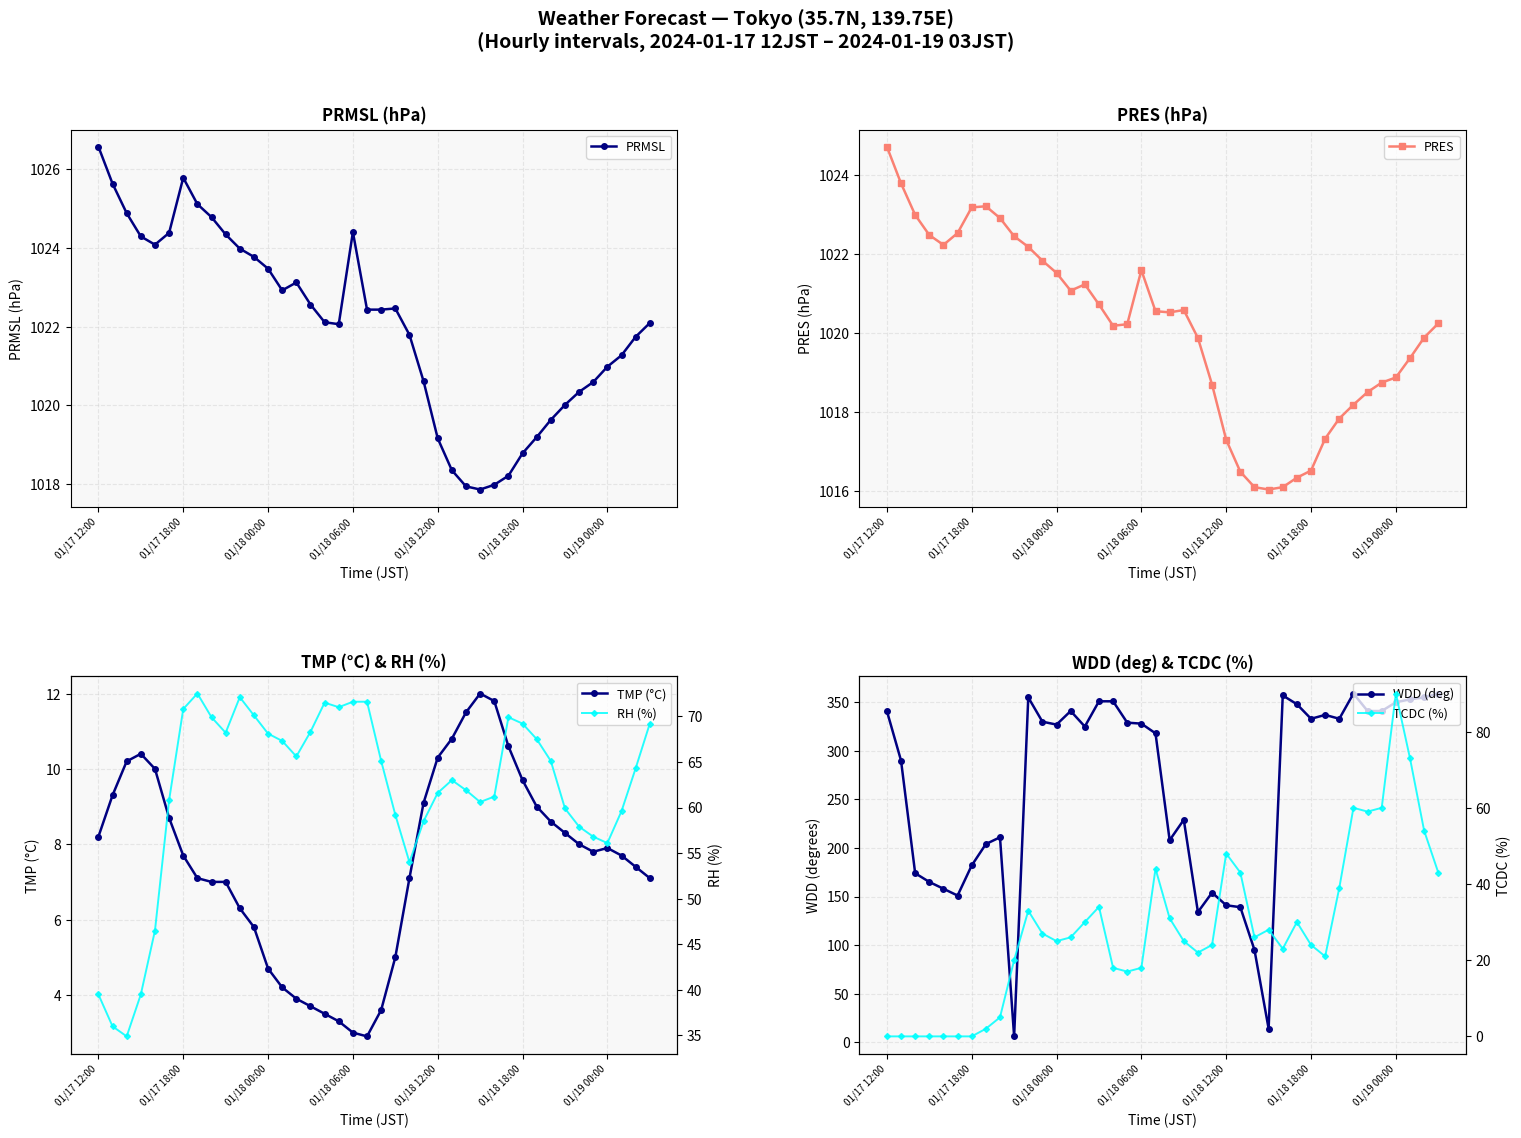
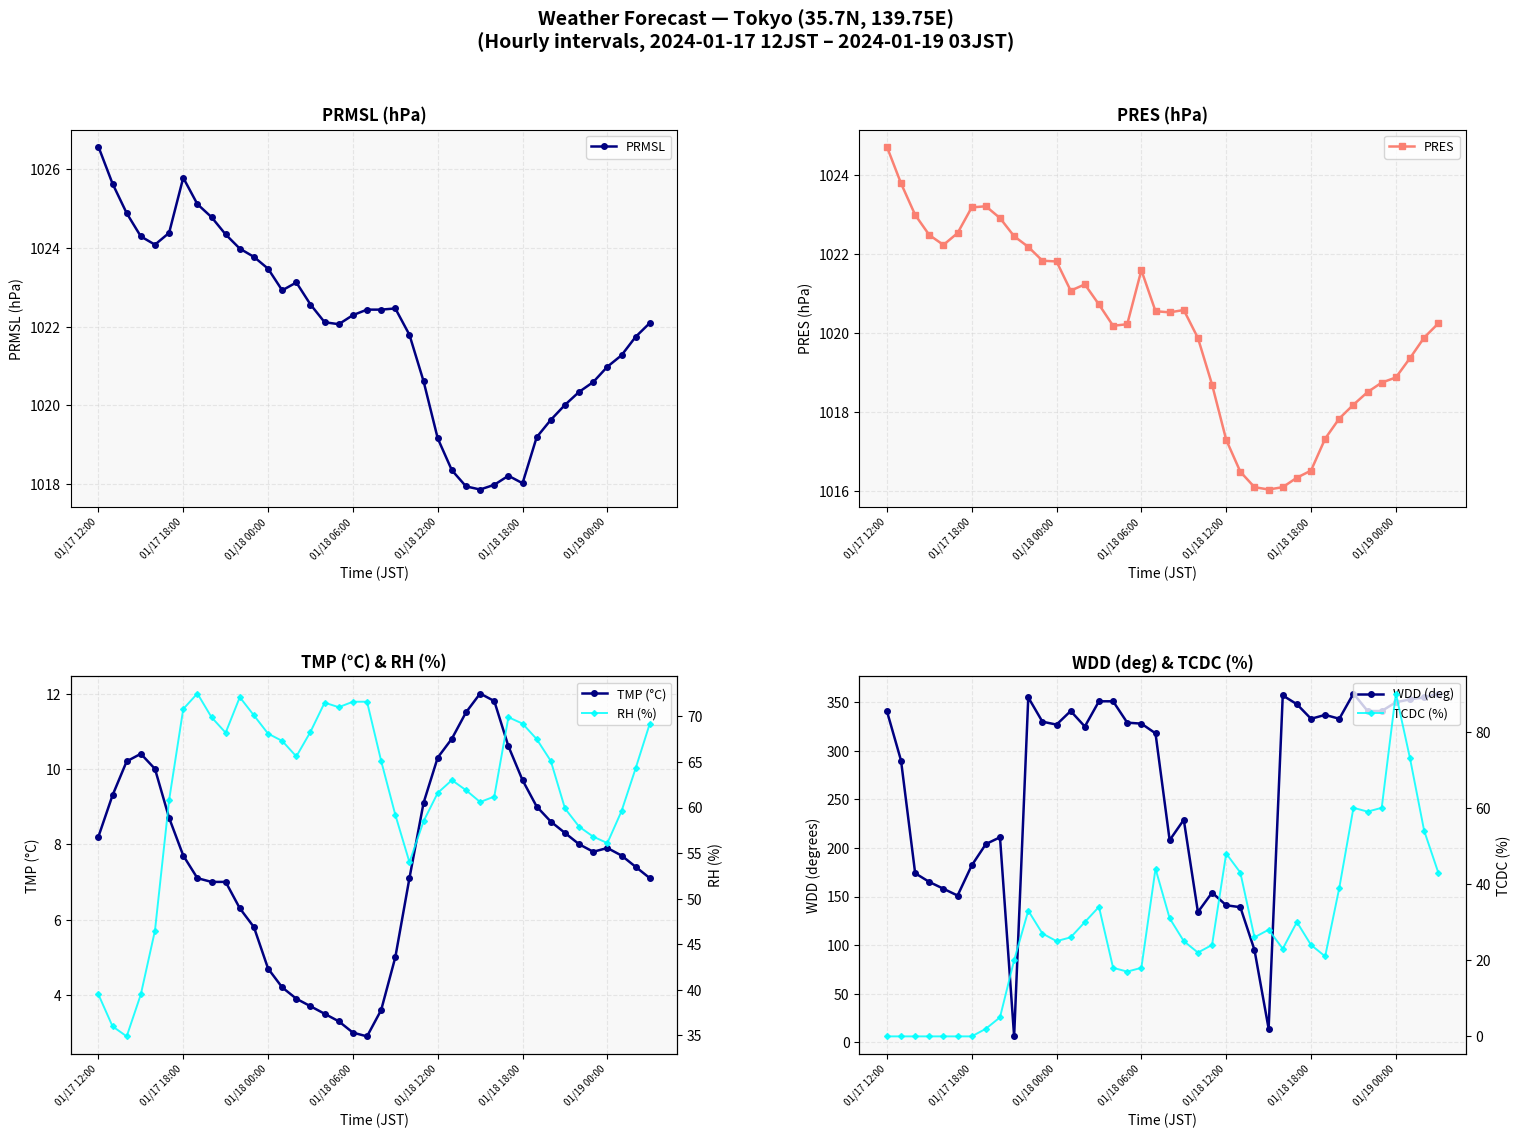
PRMSL (hPa), 01/18 06:00: 1024.4 -> 1022.3
PRMSL (hPa), 01/18 18:00: 1018.8 -> 1018.0
PRES (hPa), 01/18 00:00: 1021.5 -> 1021.8
